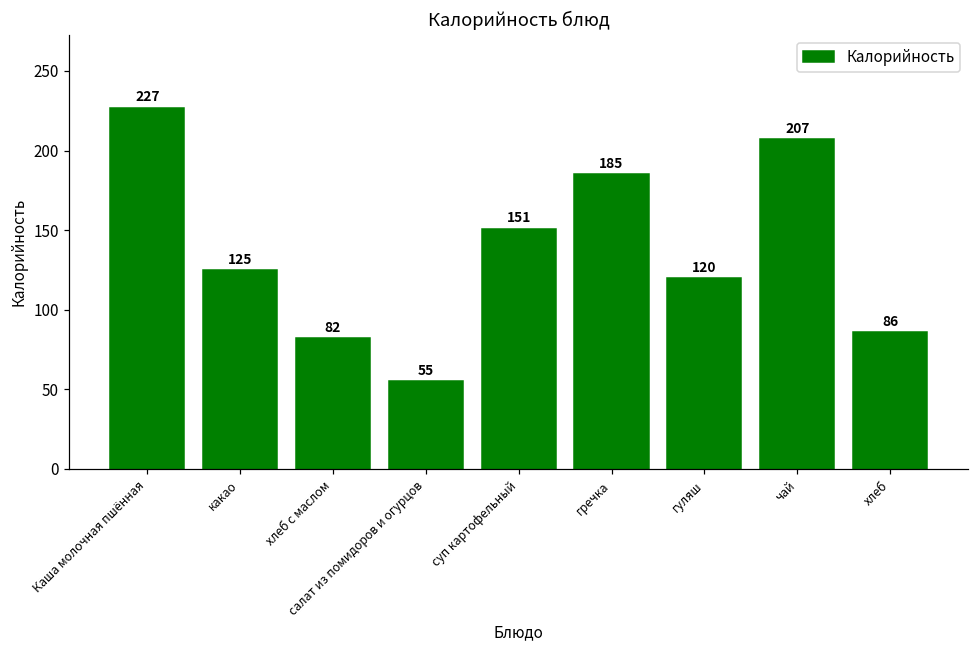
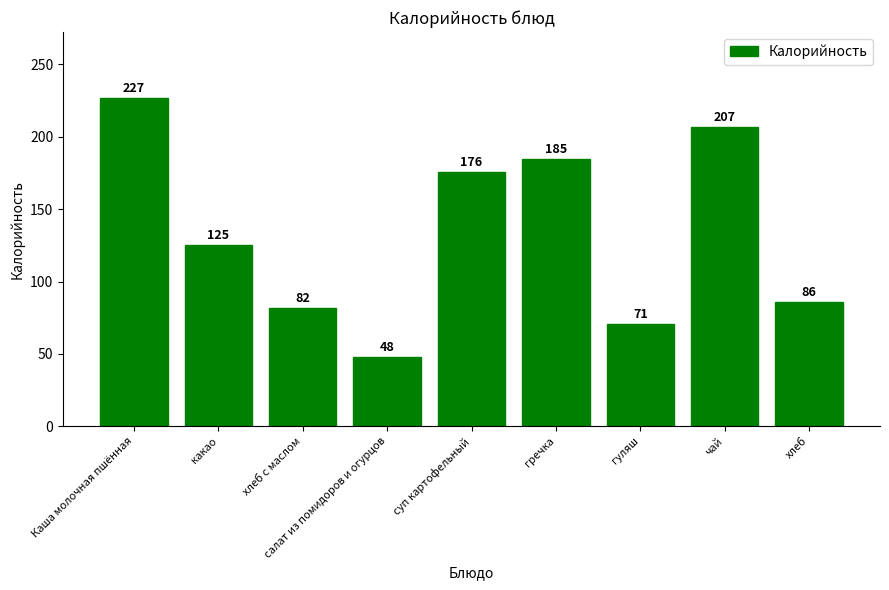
салат из помидоров и огурцов: 55 -> 48
суп картофельный: 151 -> 176
гуляш: 120 -> 71
